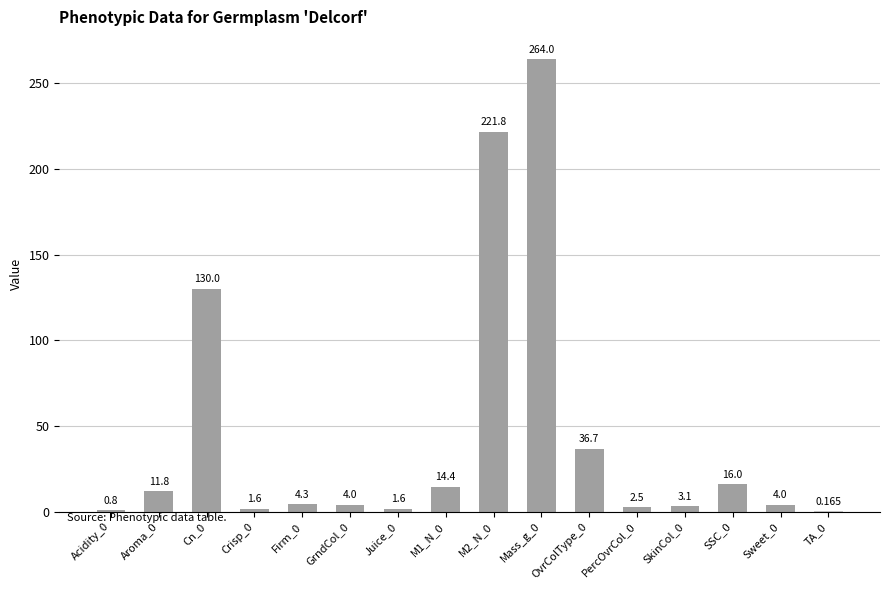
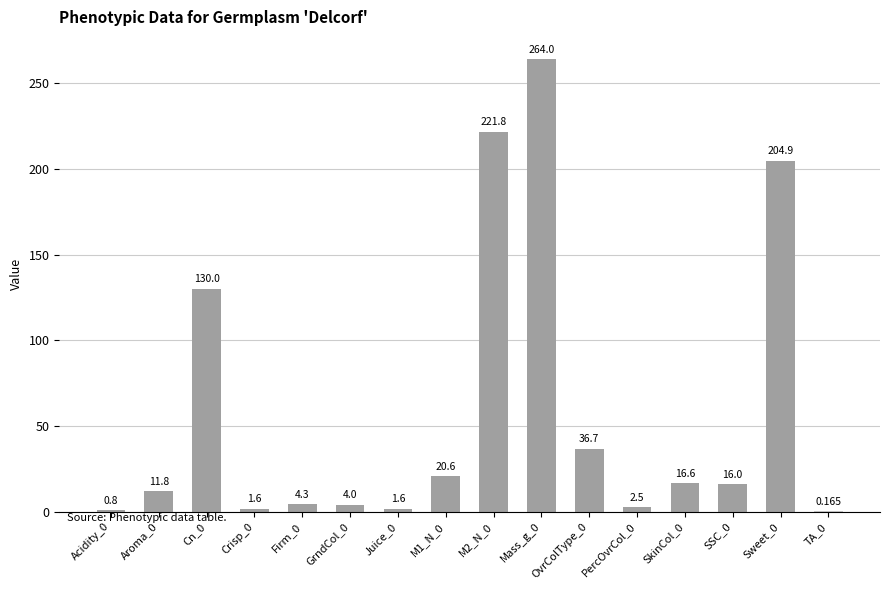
M1_N_0: 14.4 -> 20.6
SkinCol_0: 3.1 -> 16.6
Sweet_0: 4.0 -> 204.9
